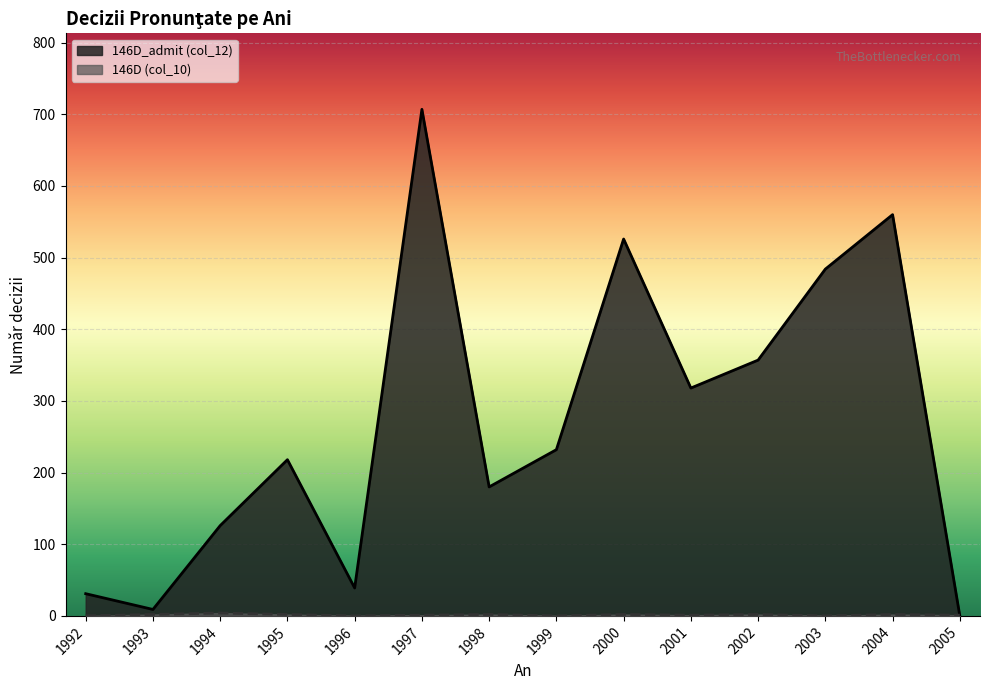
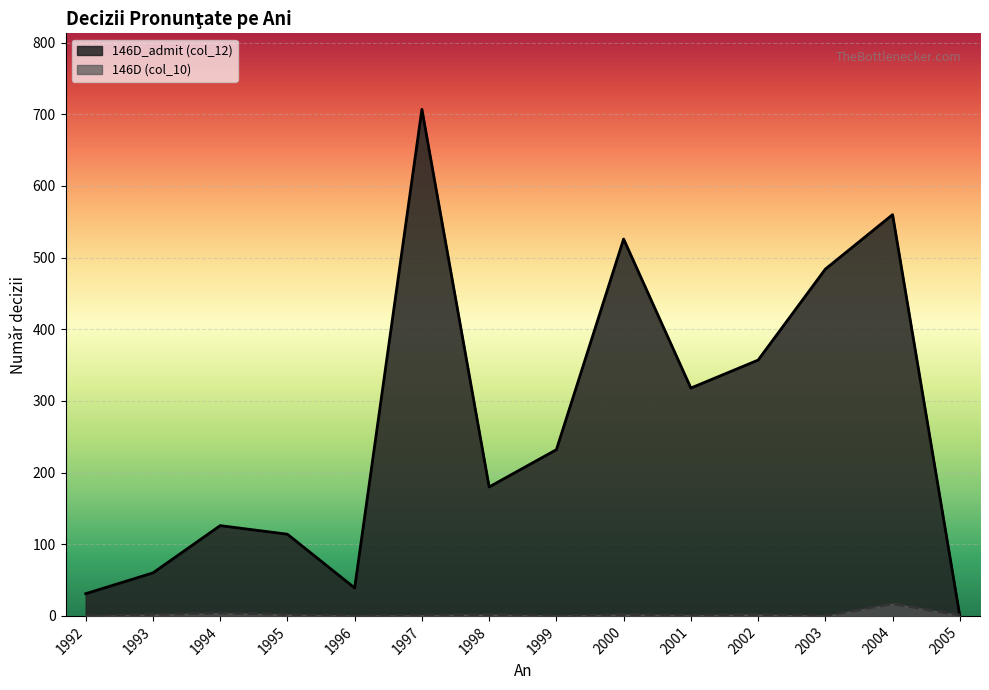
146D_admit (col_12), 1993: 10 -> 60
146D_admit (col_12), 1995: 220 -> 110
146D (col_10), 2004: 0 -> 20
